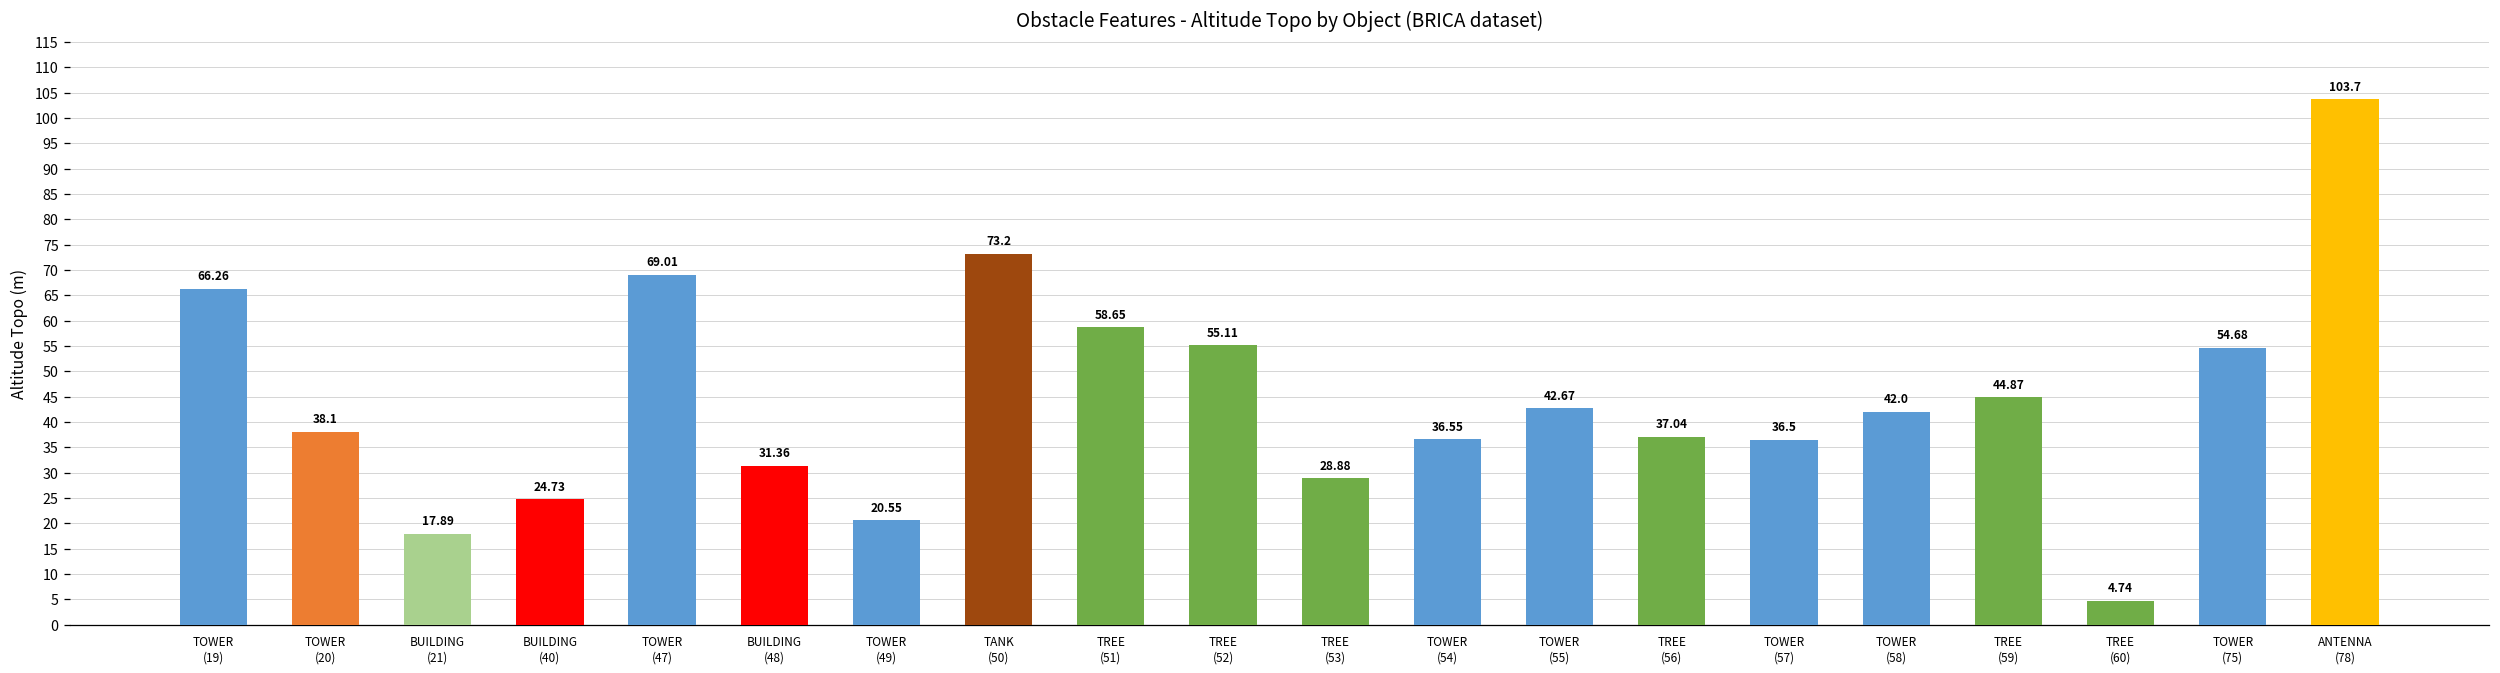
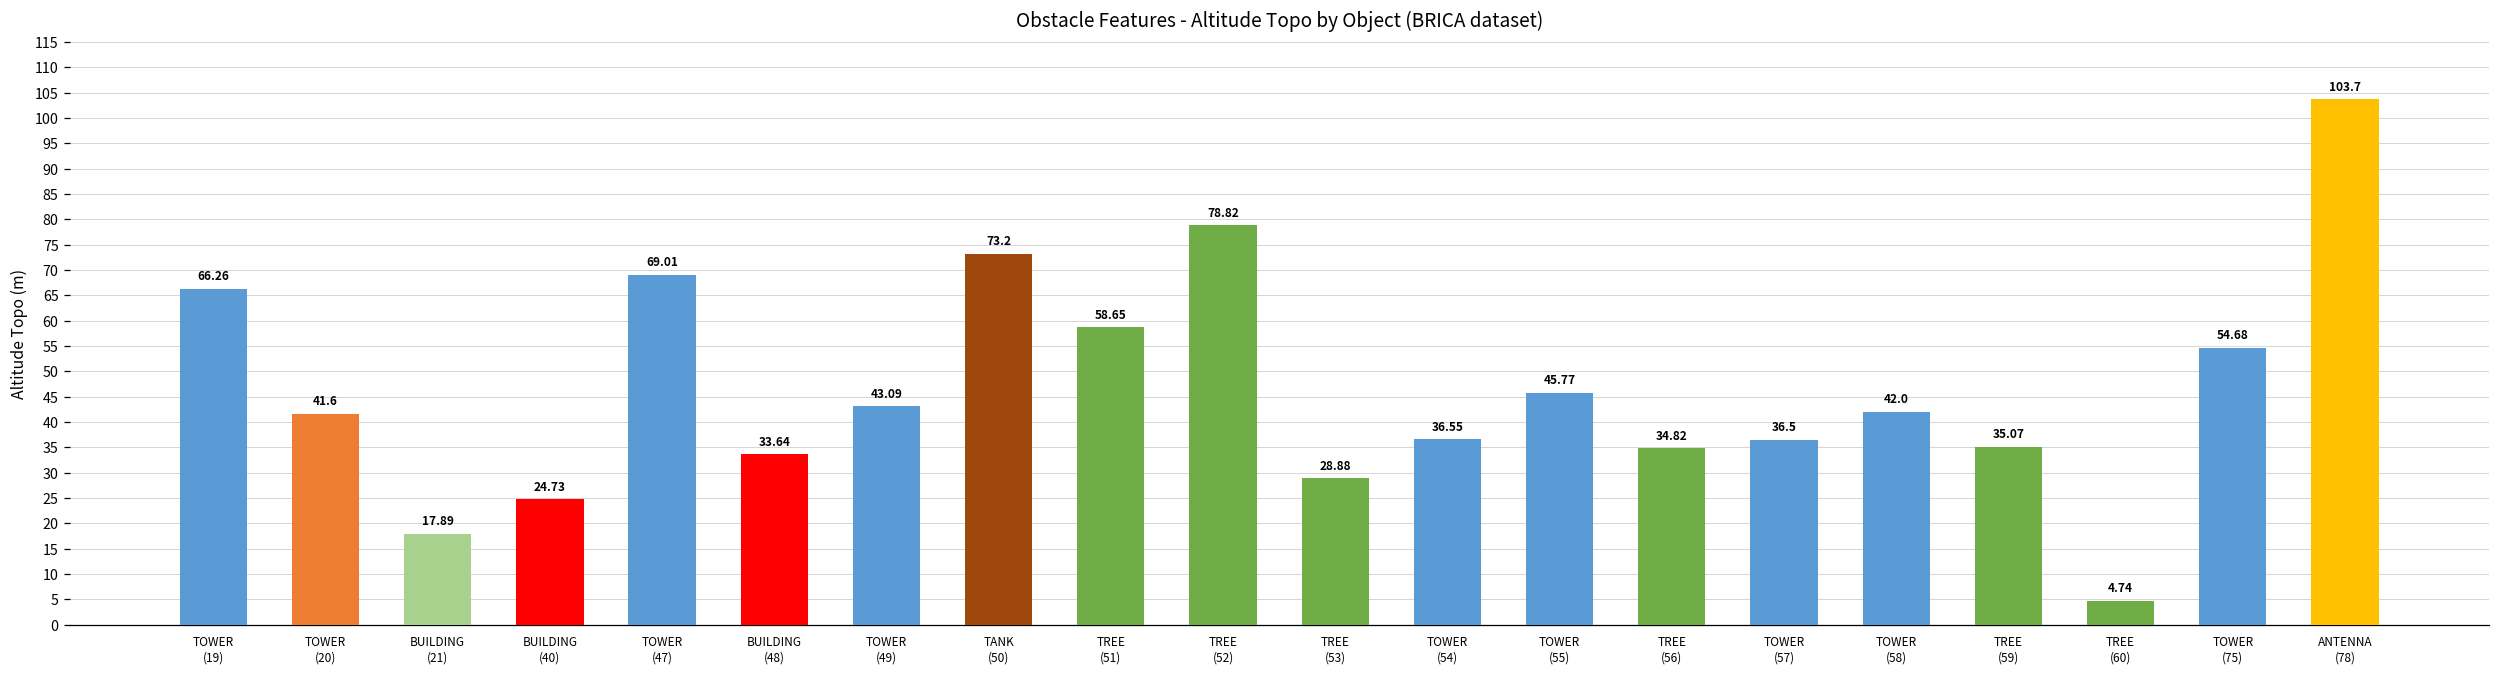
TOWER (20): 38.1 -> 41.6
BUILDING (48): 31.36 -> 33.64
TOWER (49): 20.55 -> 43.09
TREE (52): 55.11 -> 78.82
TOWER (55): 42.67 -> 45.77
TREE (56): 37.04 -> 34.82
TREE (59): 44.87 -> 35.07
